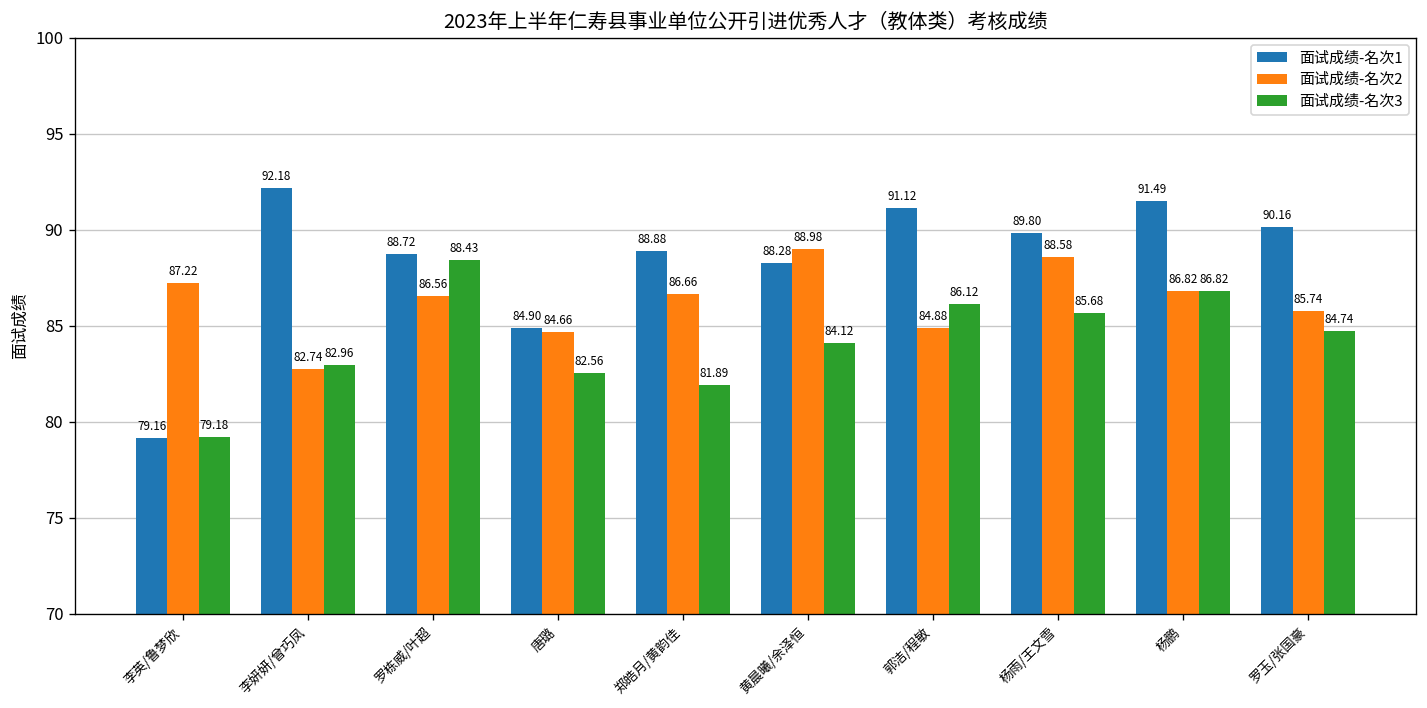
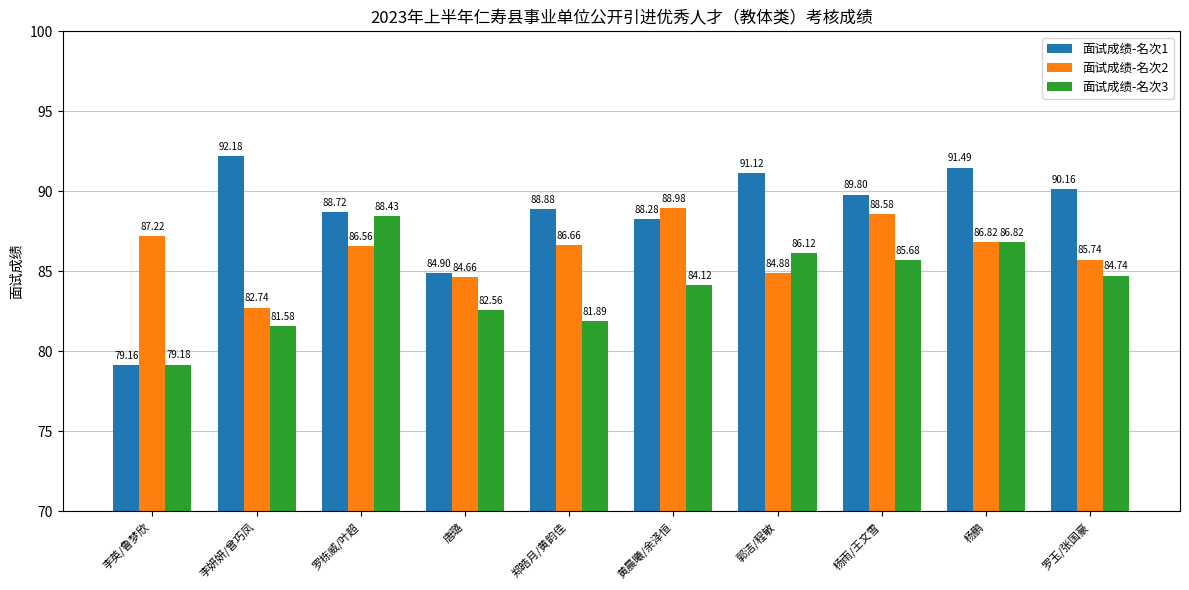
面试成绩-名次3, 李妍妍/曾巧凤: 82.96 -> 81.58
